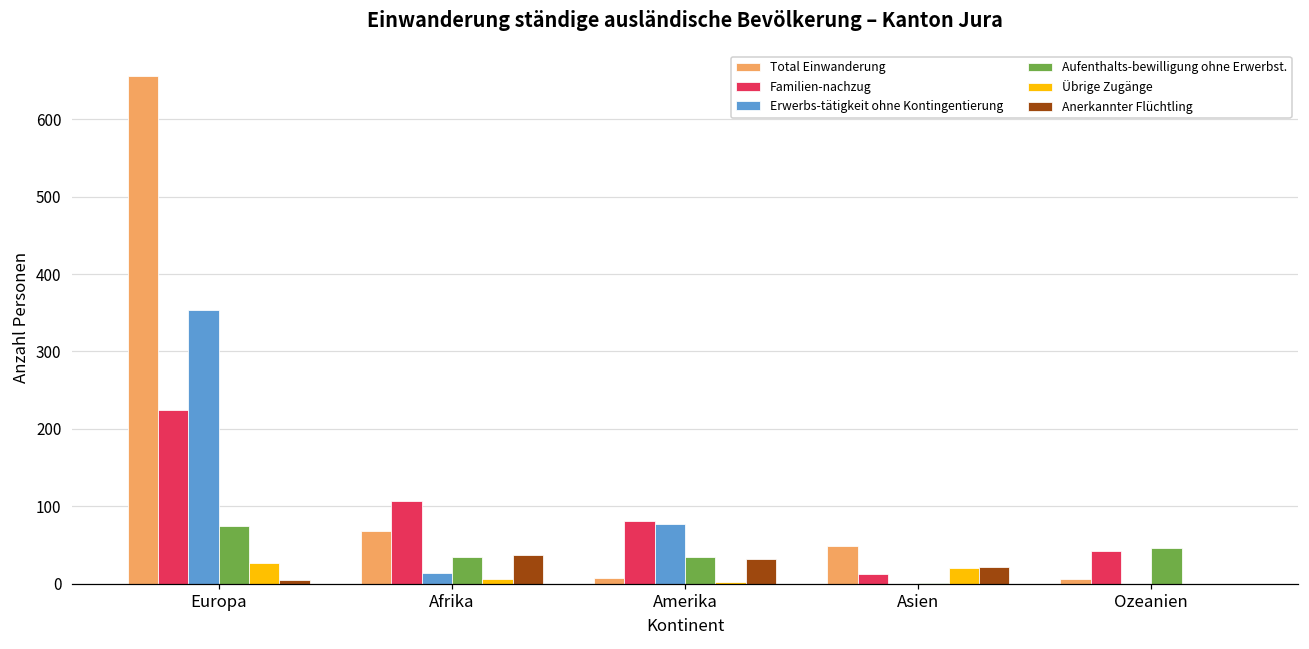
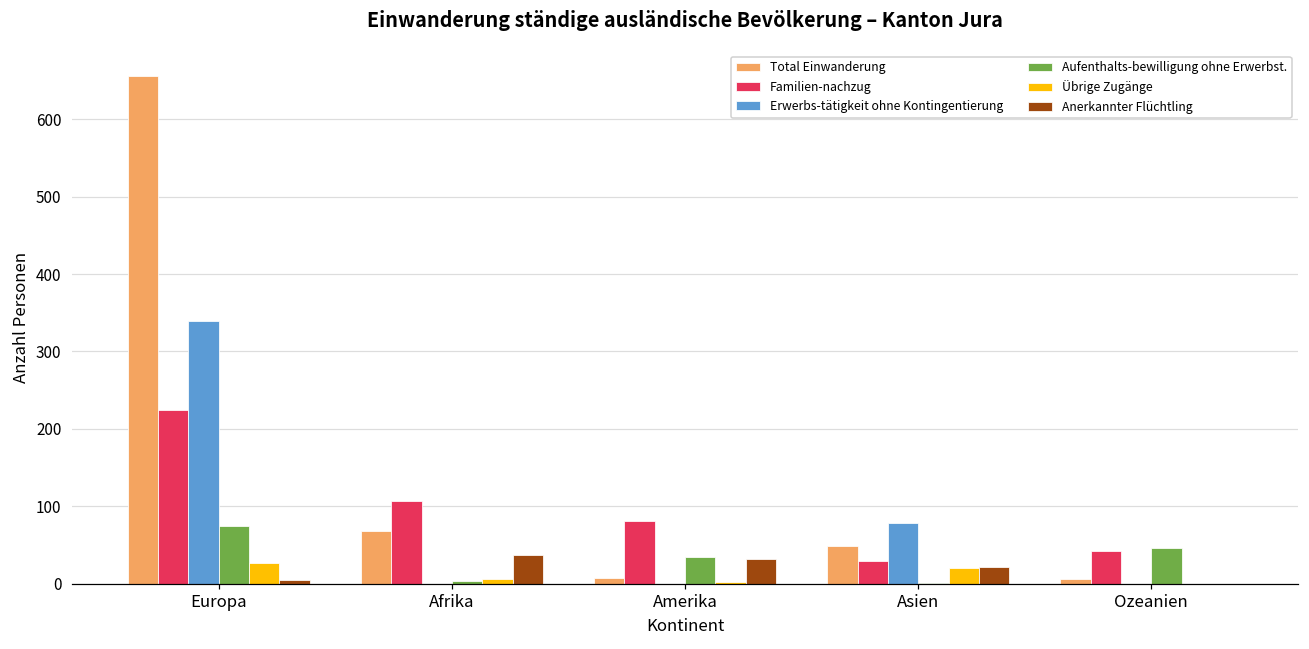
Erwerbs-tätigkeit ohne Kontingentierung, Europa: 350 -> 340
Erwerbs-tätigkeit ohne Kontingentierung, Afrika: 10 -> 0
Aufenthalts-bewilligung ohne Erwerbst., Afrika: 30 -> 0
Erwerbs-tätigkeit ohne Kontingentierung, Amerika: 80 -> 0
Familien-nachzug, Asien: 10 -> 30
Erwerbs-tätigkeit ohne Kontingentierung, Asien: 0 -> 80
